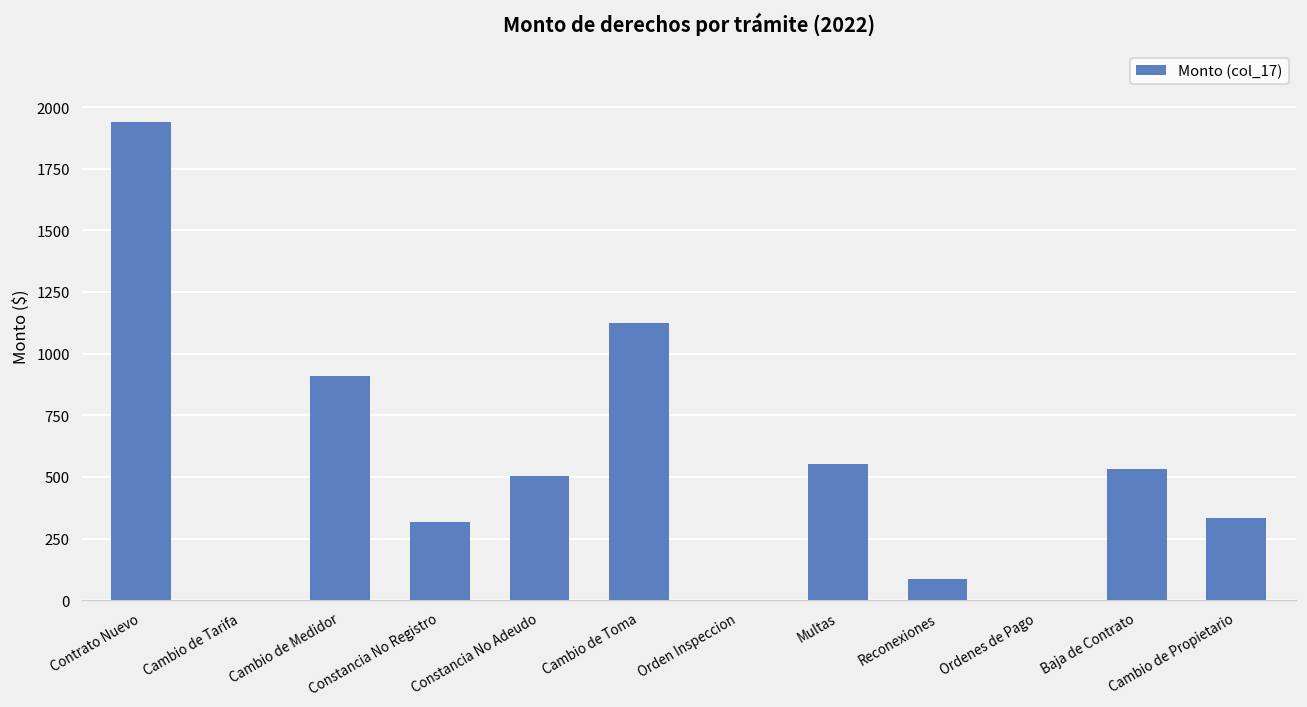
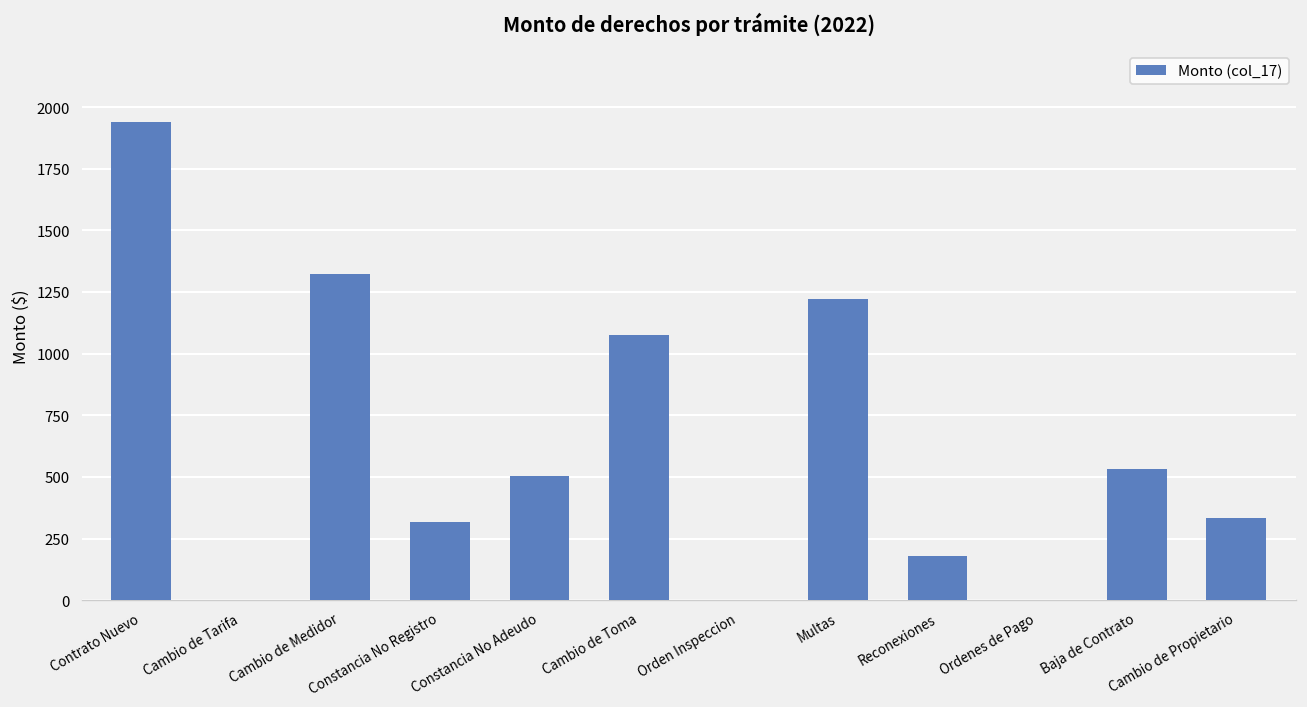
Cambio de Medidor: 910 -> 1320
Cambio de Toma: 1120 -> 1070
Multas: 550 -> 1220
Reconexiones: 90 -> 180
